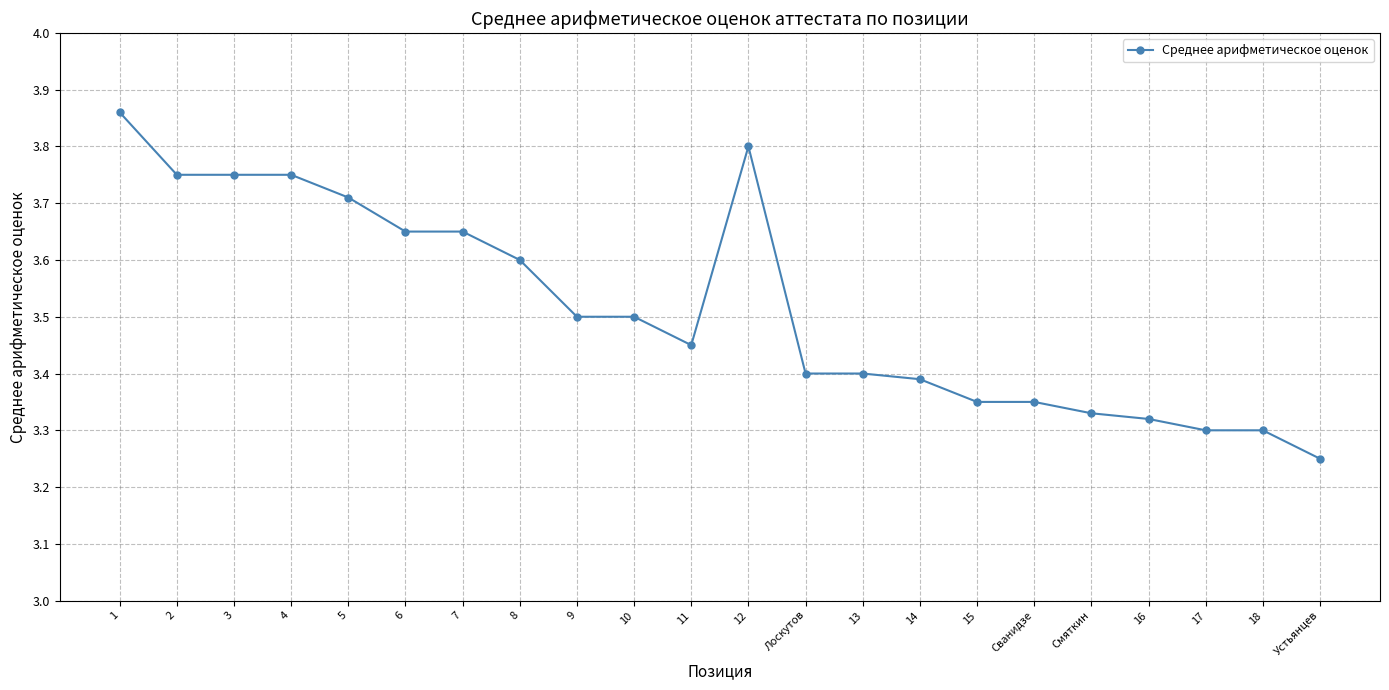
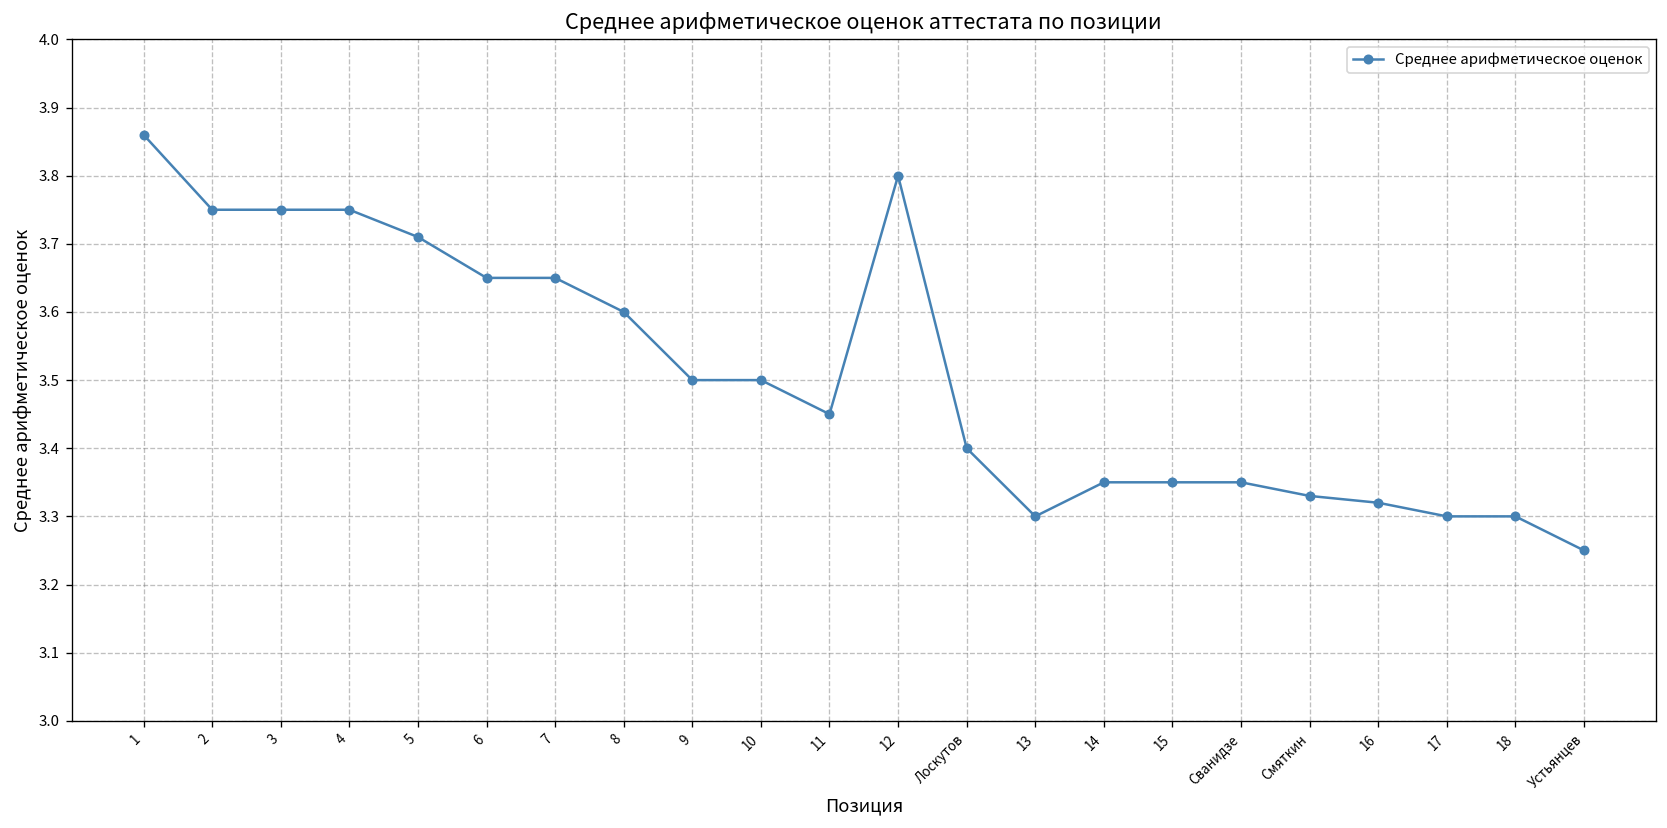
13: 3.4 -> 3.3
14: 3.39 -> 3.35
